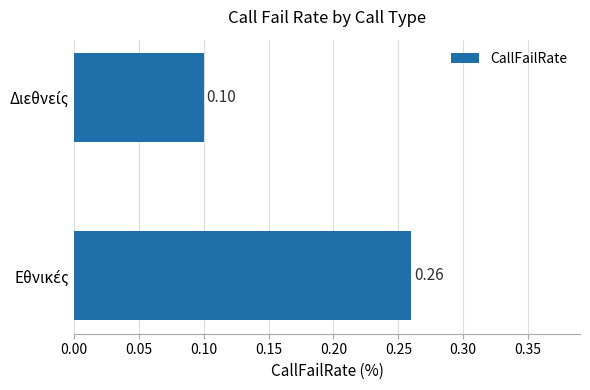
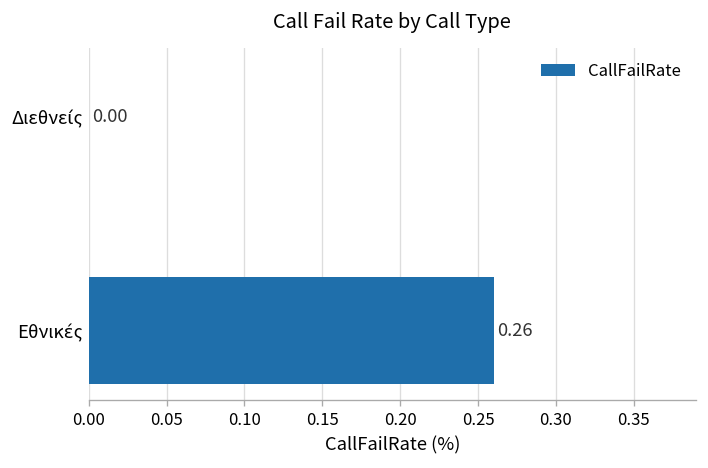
Διεθνείς: 0.10 -> 0.00
